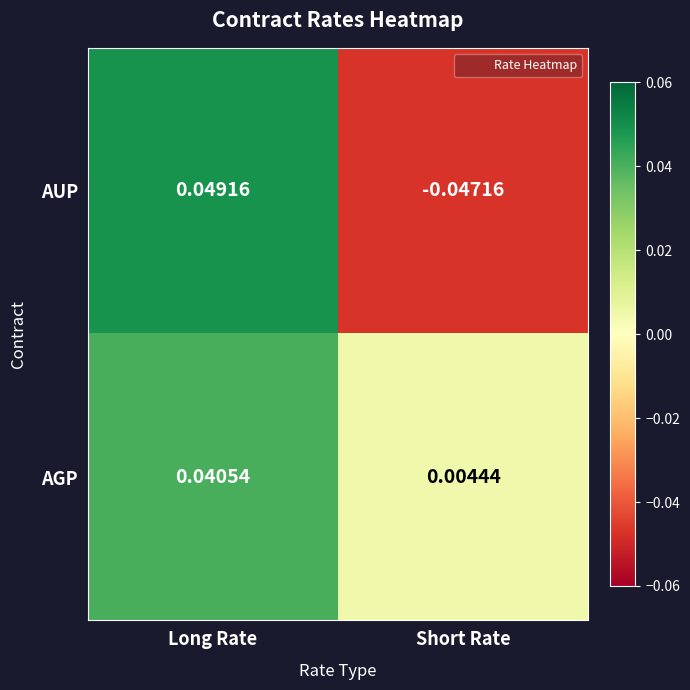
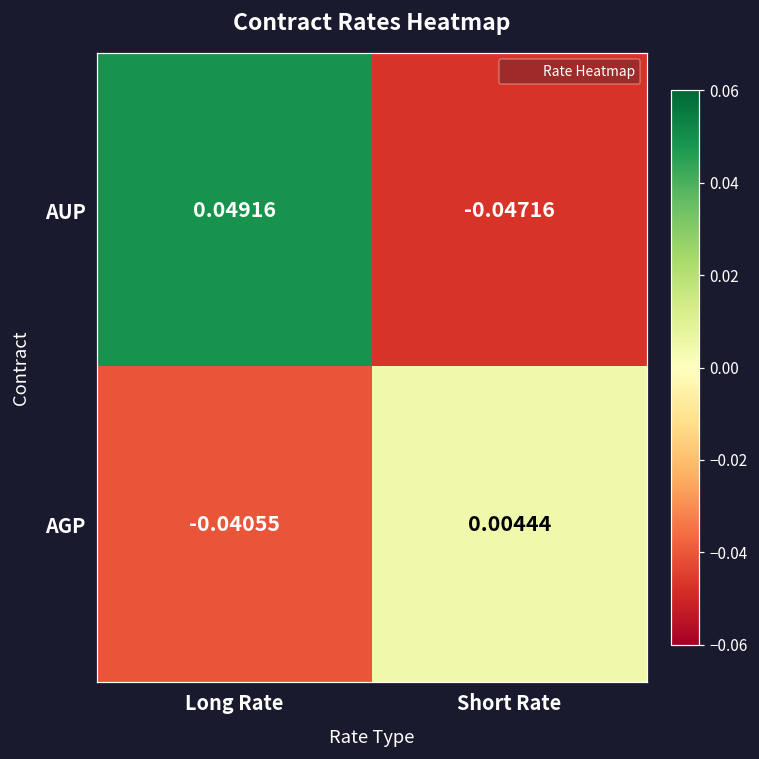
AGP, Long Rate: 0.04054 -> -0.04055
